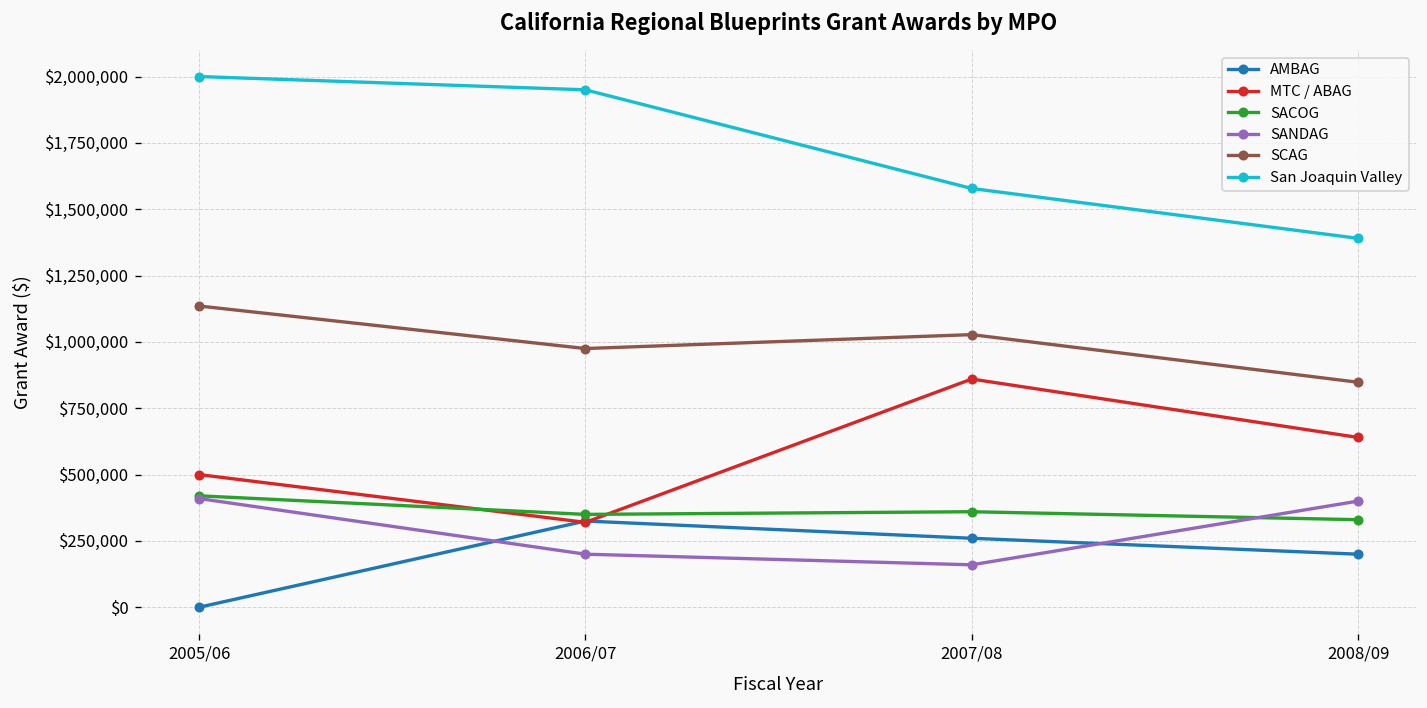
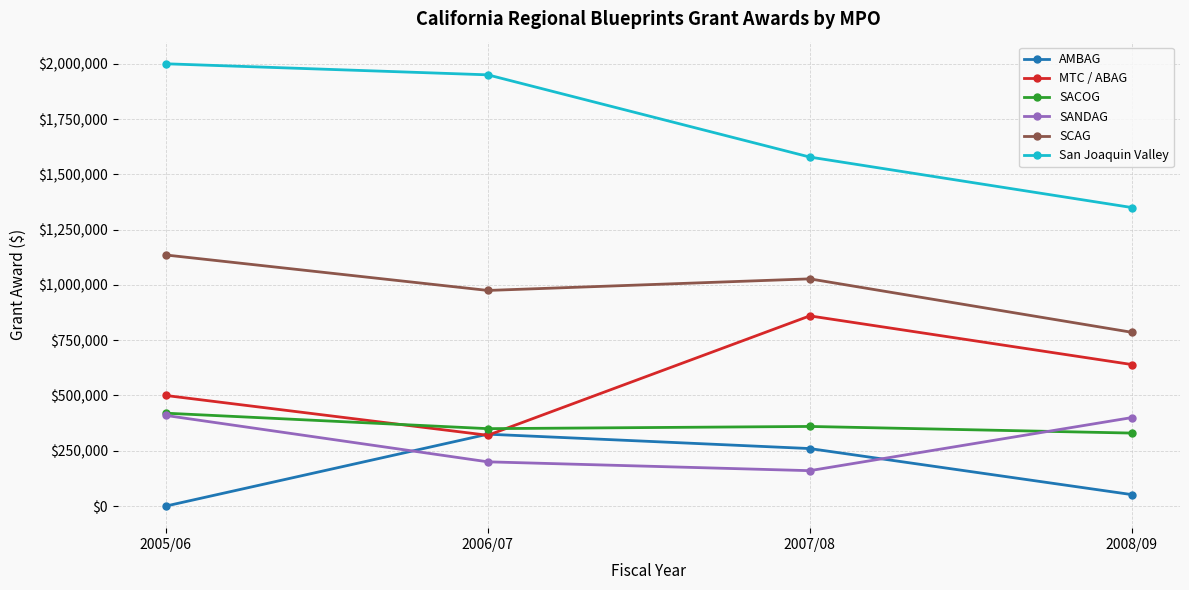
AMBAG, 2008/09: $200,000 -> $50,000
SCAG, 2008/09: $850,000 -> $790,000
San Joaquin Valley, 2008/09: $1,390,000 -> $1,350,000
